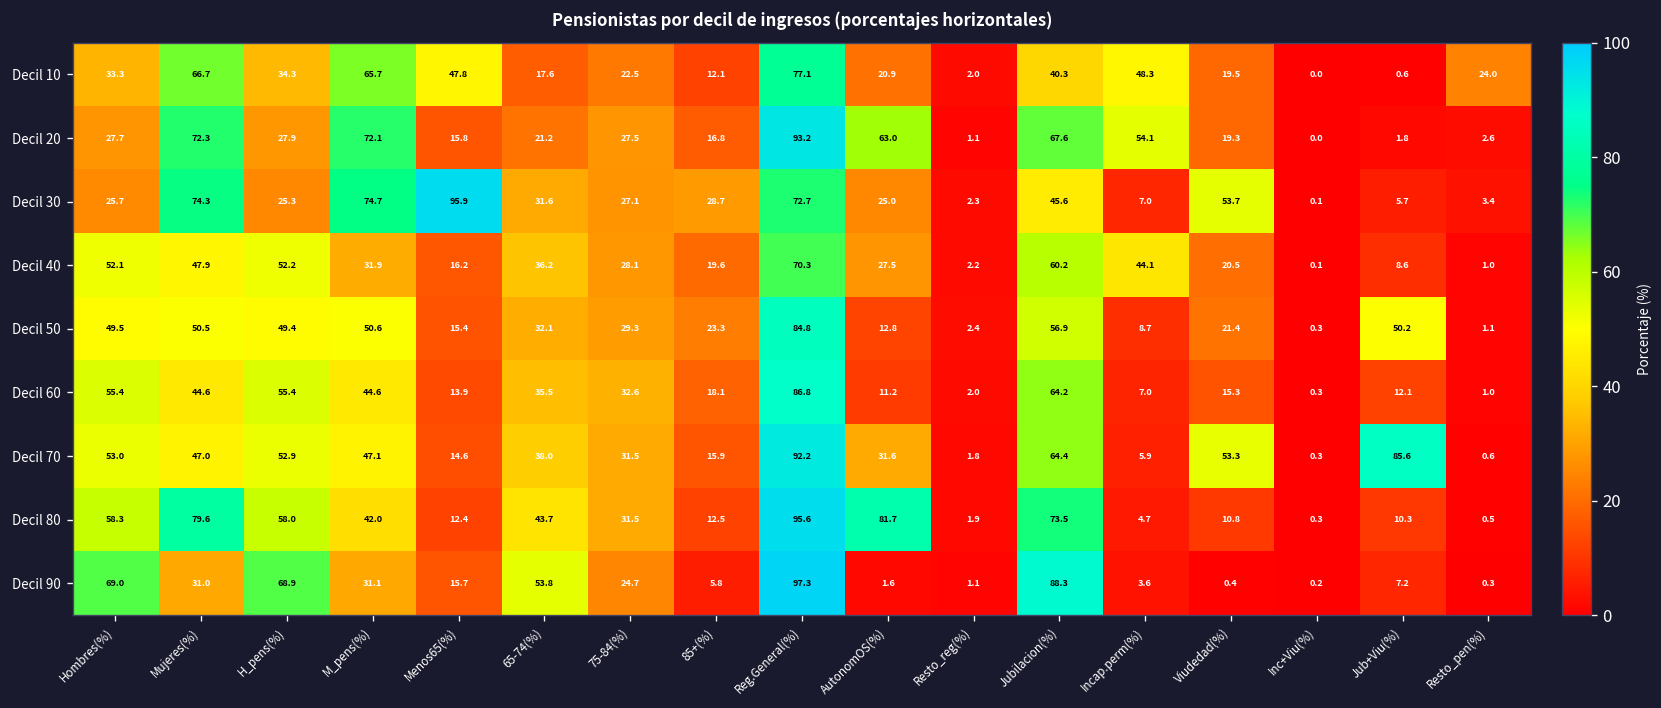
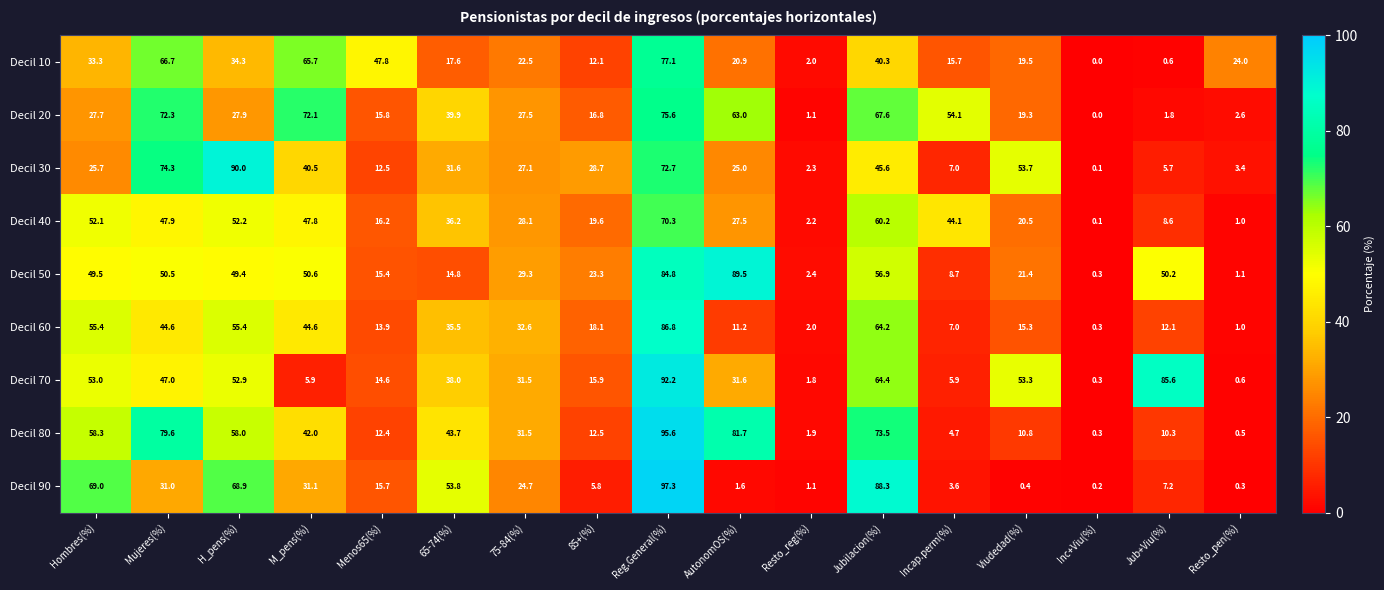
Decil 10, Incap.perm(%): 48.3 -> 15.7
Decil 20, 65-74(%): 21.2 -> 39.9
Decil 20, Reg.General(%): 93.2 -> 75.6
Decil 30, H_pens(%): 25.3 -> 90.0
Decil 30, M_pens(%): 74.7 -> 40.5
Decil 30, Menos65(%): 95.9 -> 12.5
Decil 40, M_pens(%): 31.9 -> 47.8
Decil 50, 65-74(%): 32.1 -> 14.8
Decil 50, AutonomOS(%): 12.8 -> 89.5
Decil 70, M_pens(%): 47.1 -> 5.9
